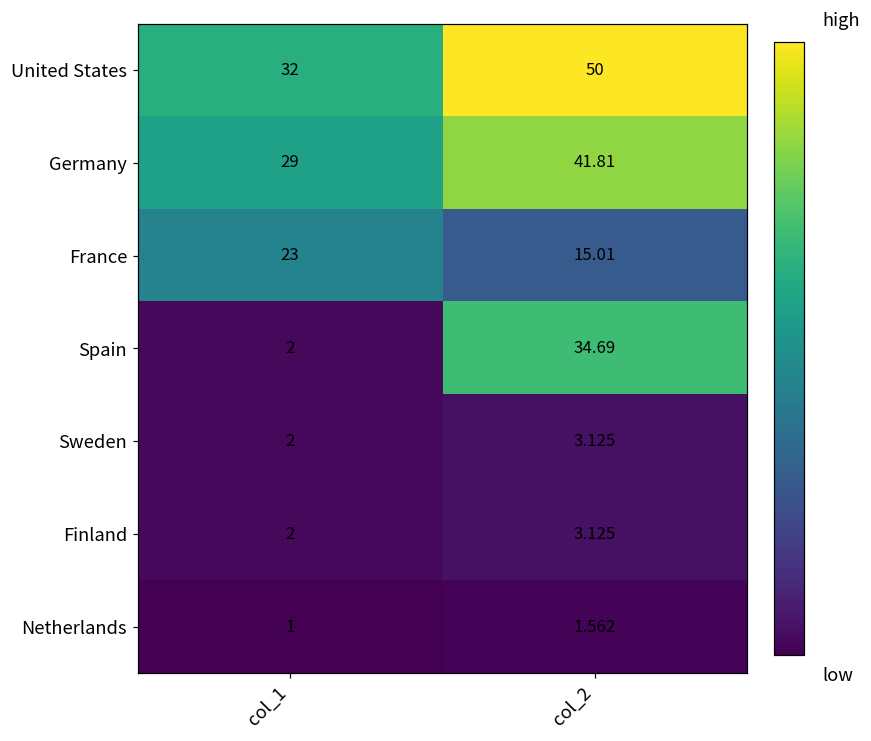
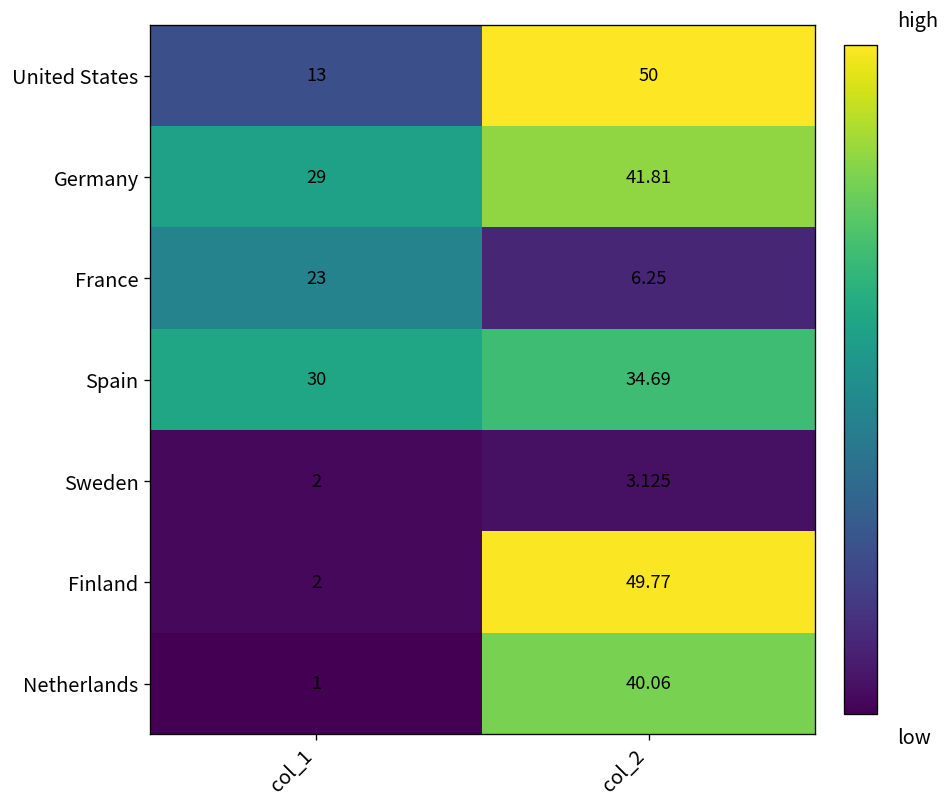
United States, col_1: 32 -> 13
France, col_2: 15.01 -> 6.25
Spain, col_1: 2 -> 30
Finland, col_2: 3.125 -> 49.77
Netherlands, col_2: 1.562 -> 40.06
